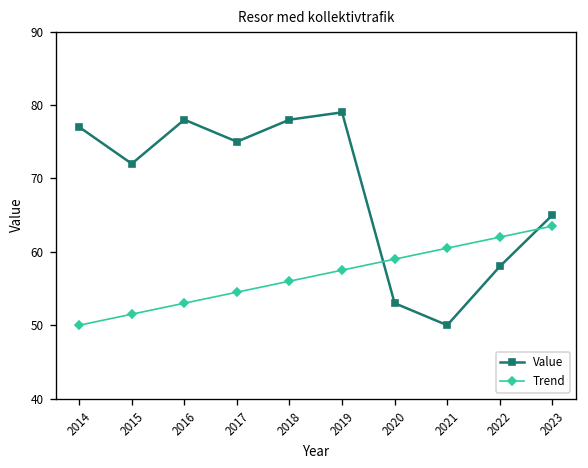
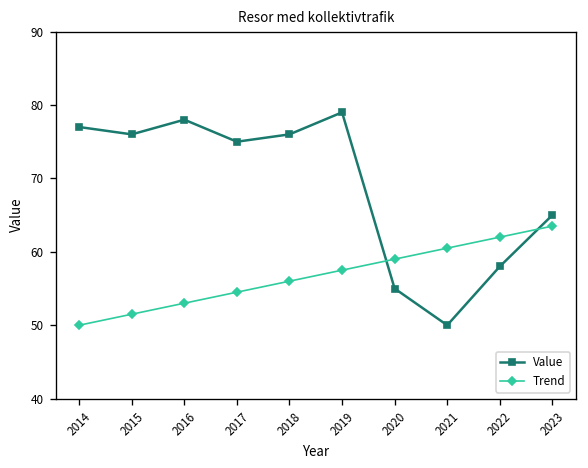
Value, 2015: 72 -> 76
Value, 2018: 78 -> 76
Value, 2020: 53 -> 55
